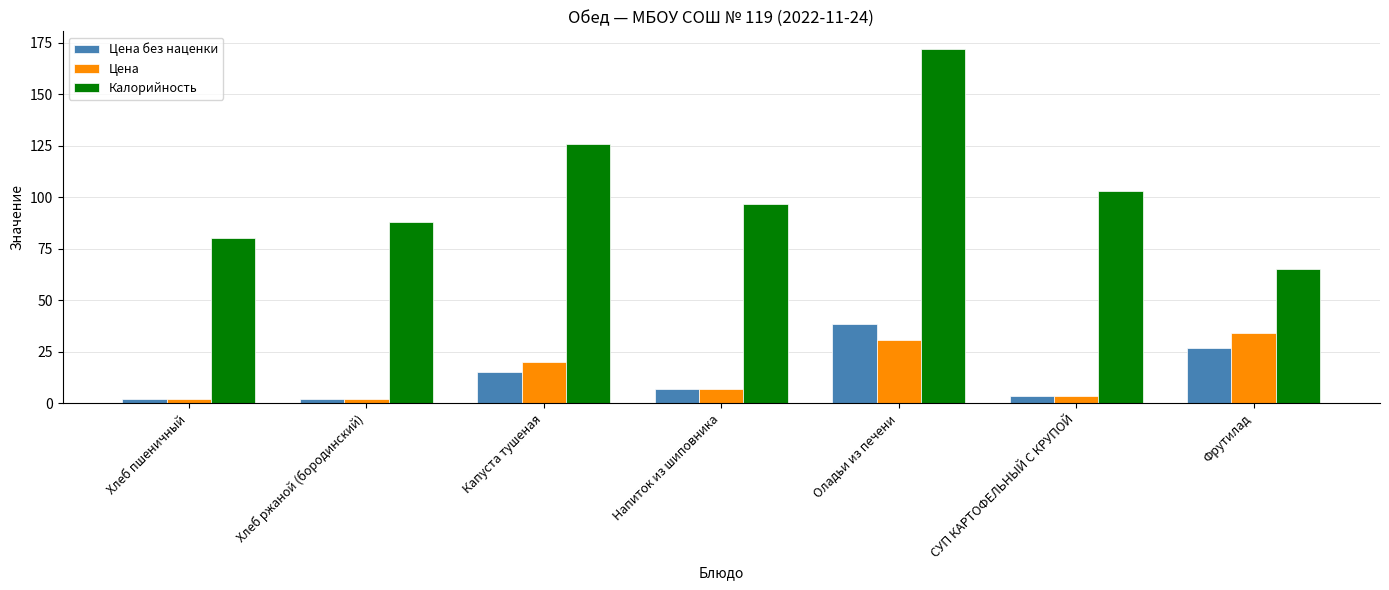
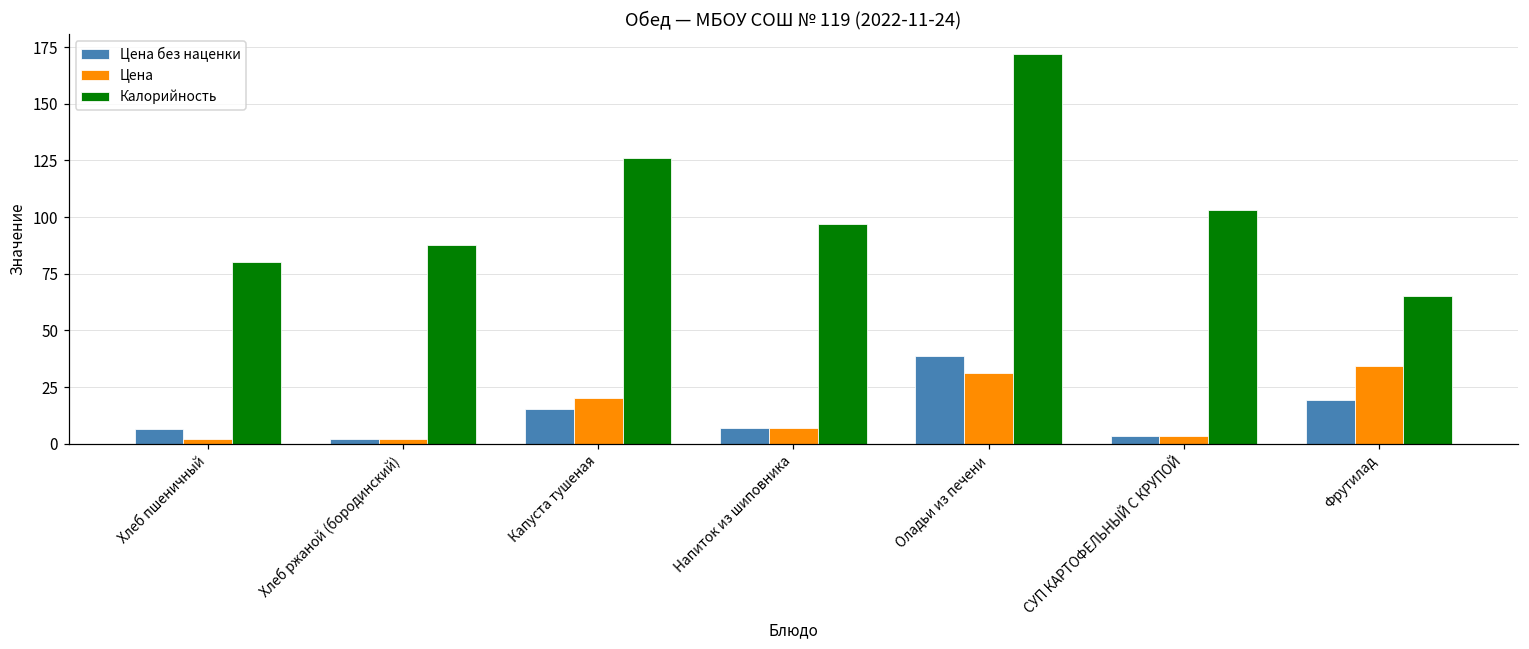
Цена без наценки, Хлеб пшеничный: 2 -> 7
Цена без наценки, Фрутилад: 27 -> 19
